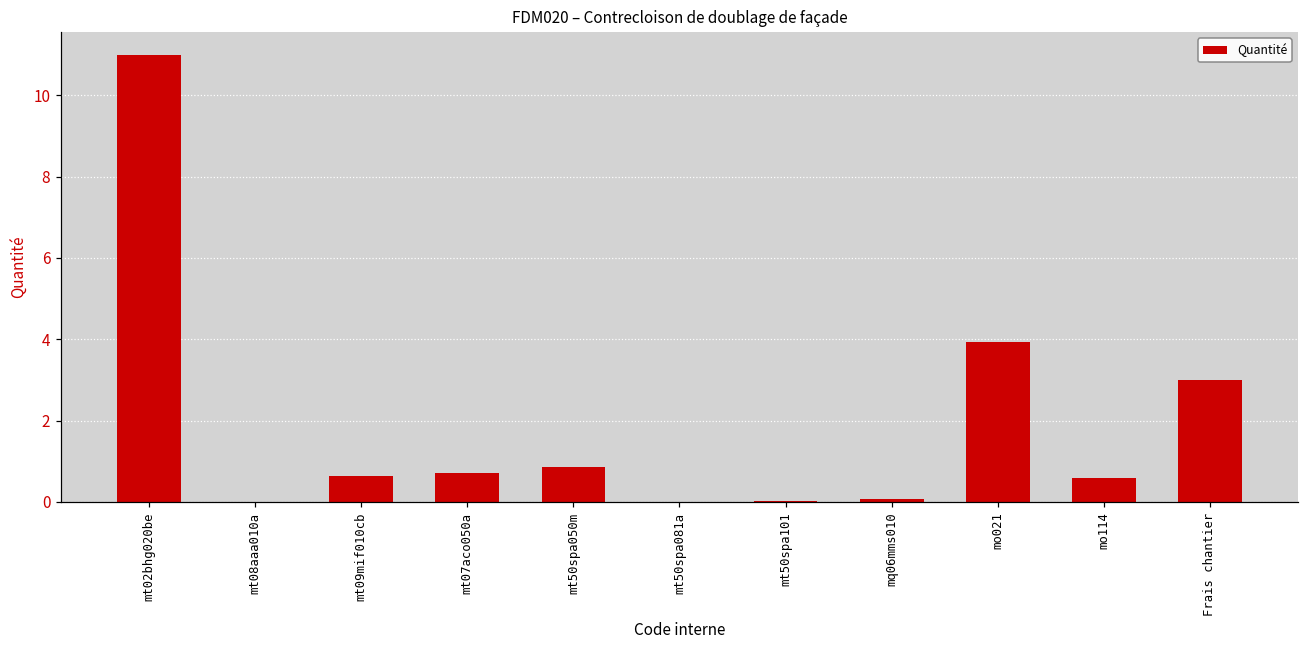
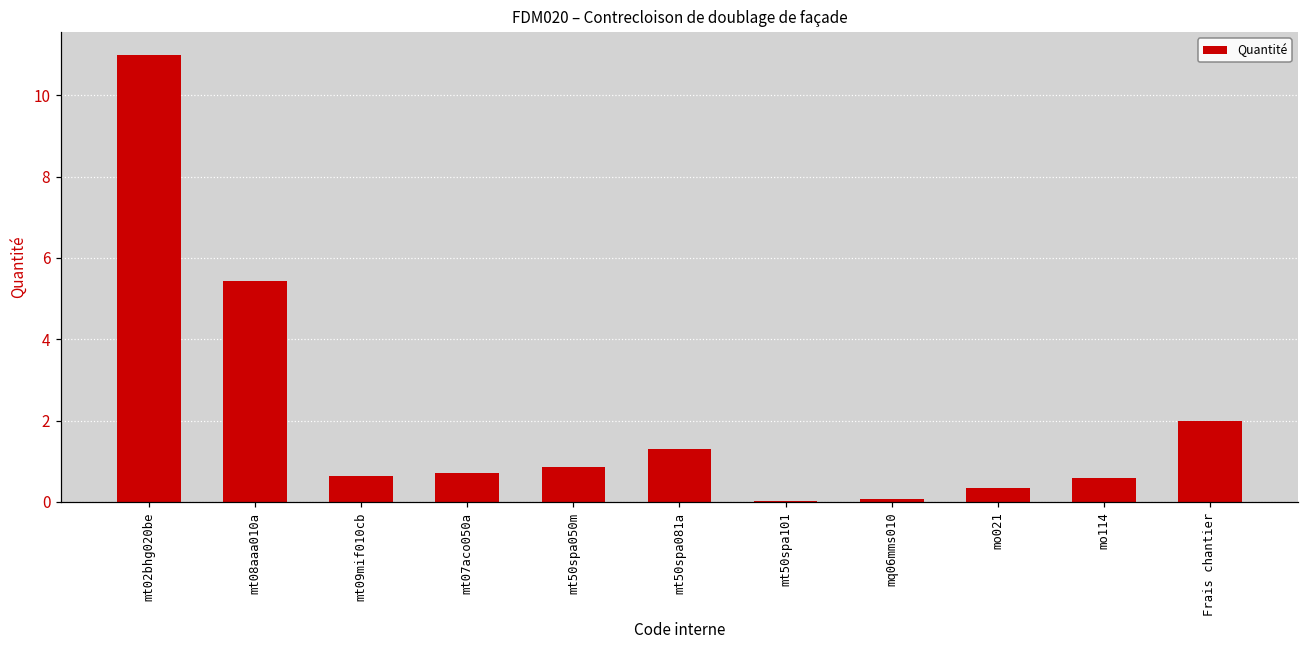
mt08aaa010a: 0.0 -> 5.4
mt50spa081a: 0.0 -> 1.3
mo021: 3.9 -> 0.3
Frais chantier: 3 -> 2
